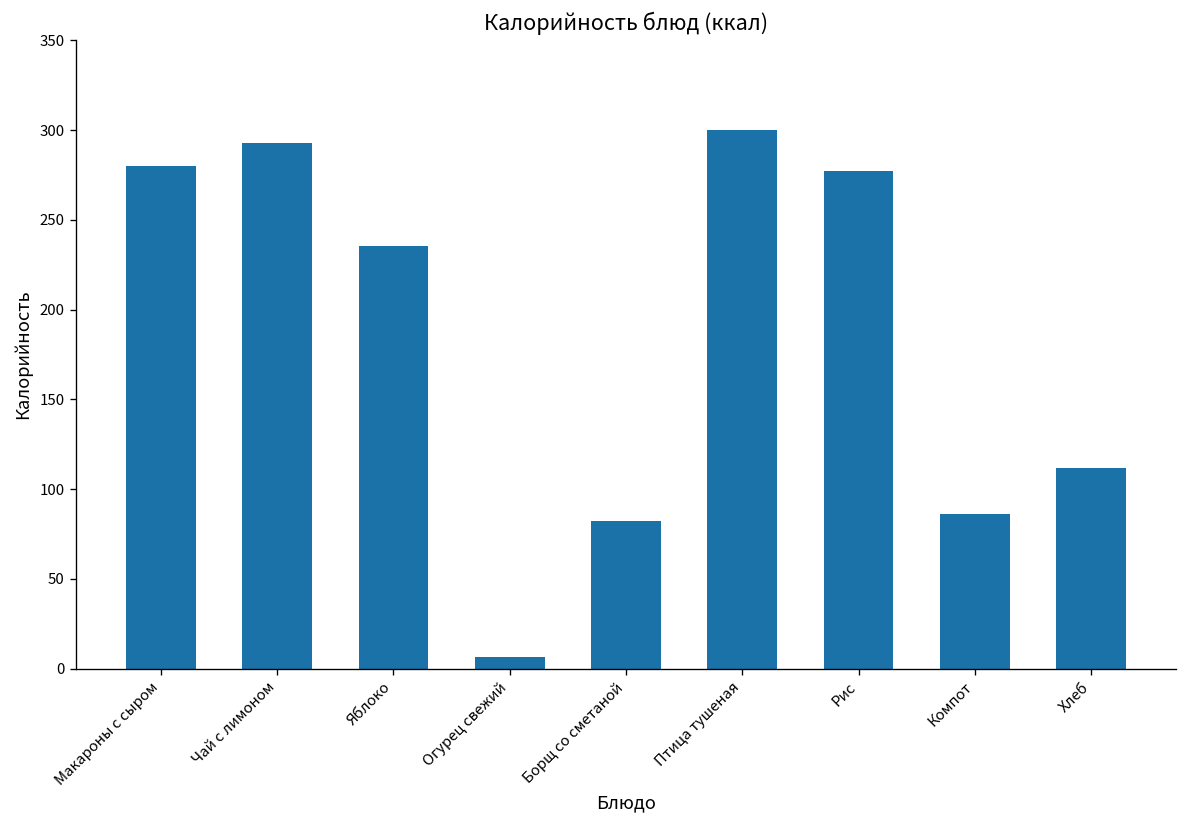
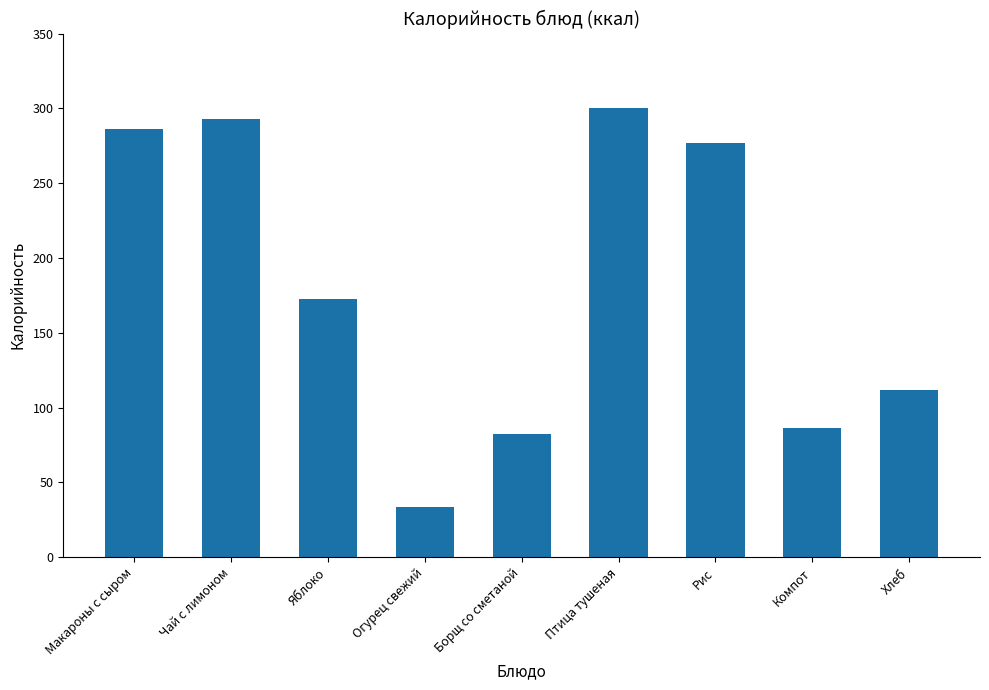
Макароны с сыром: 280 -> 286
Яблоко: 235 -> 173
Огурец свежий: 7 -> 34
